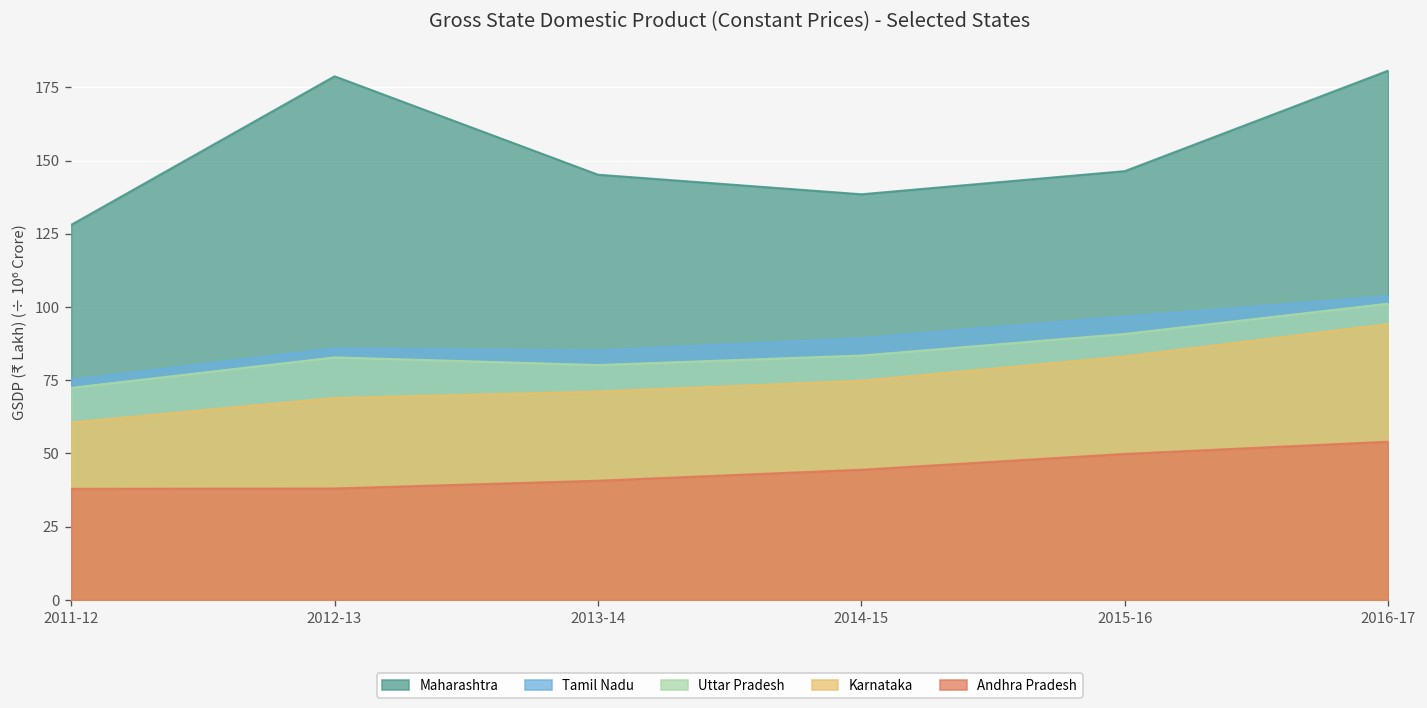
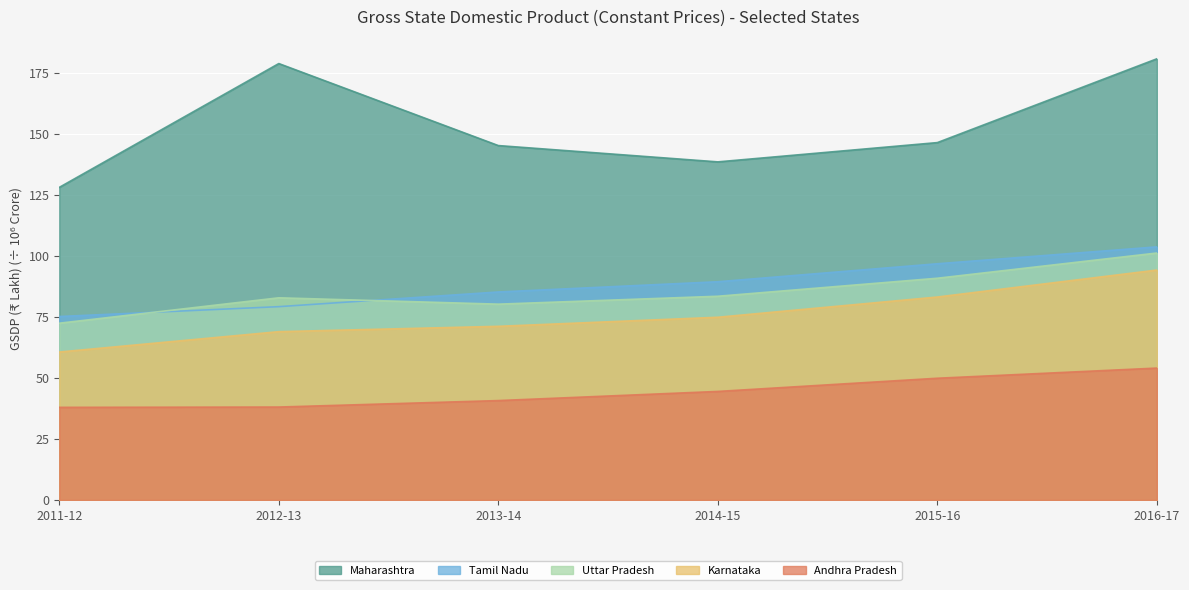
Tamil Nadu, 2012-13: 86 -> 79
